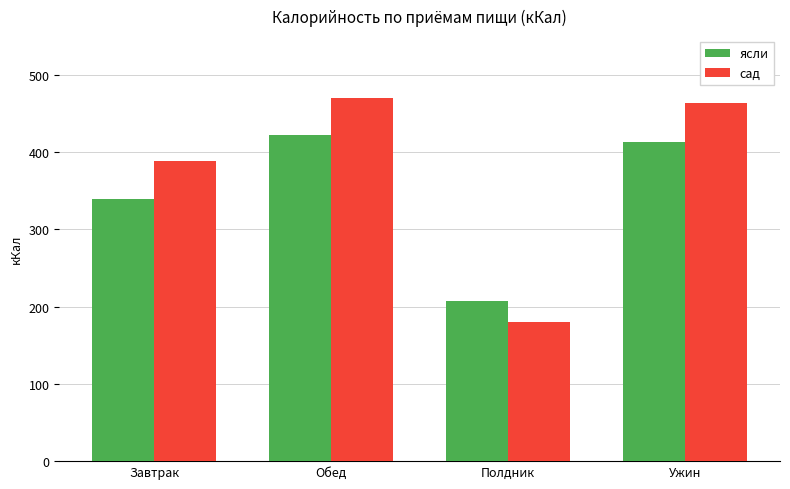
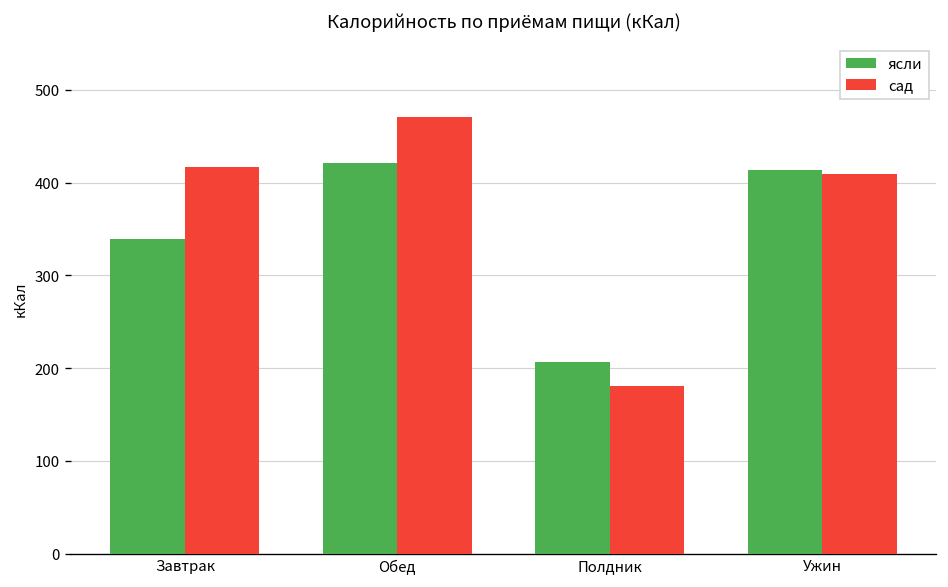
сад, Завтрак: 390 -> 420
сад, Ужин: 460 -> 410
